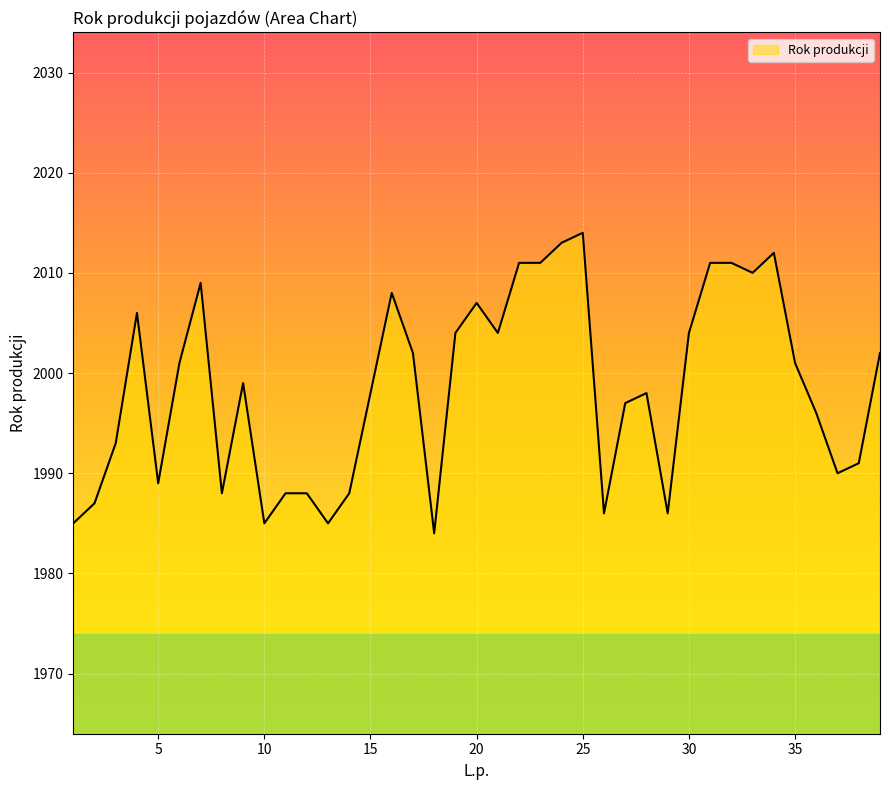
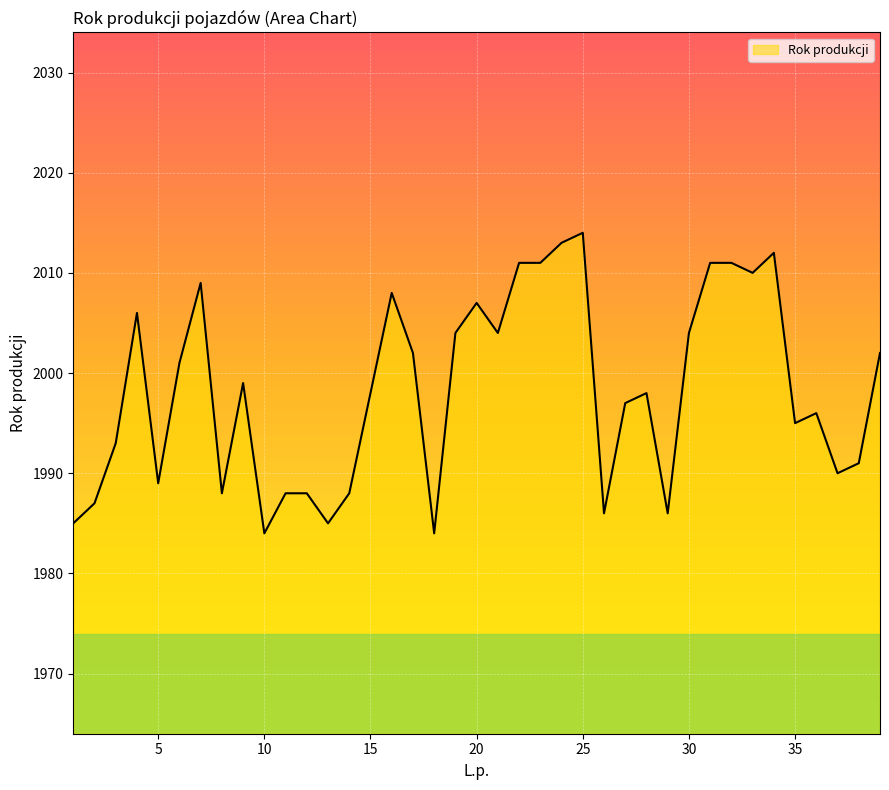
10: 1985 -> 1984
35: 2001 -> 1995
